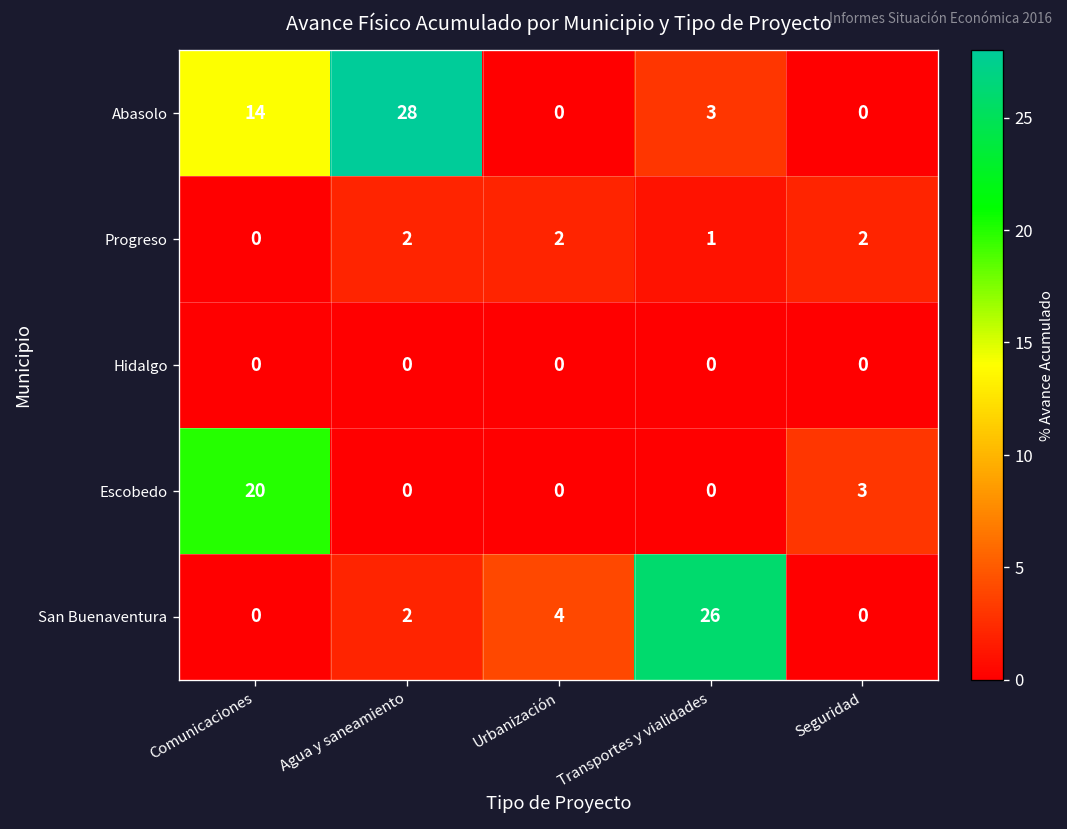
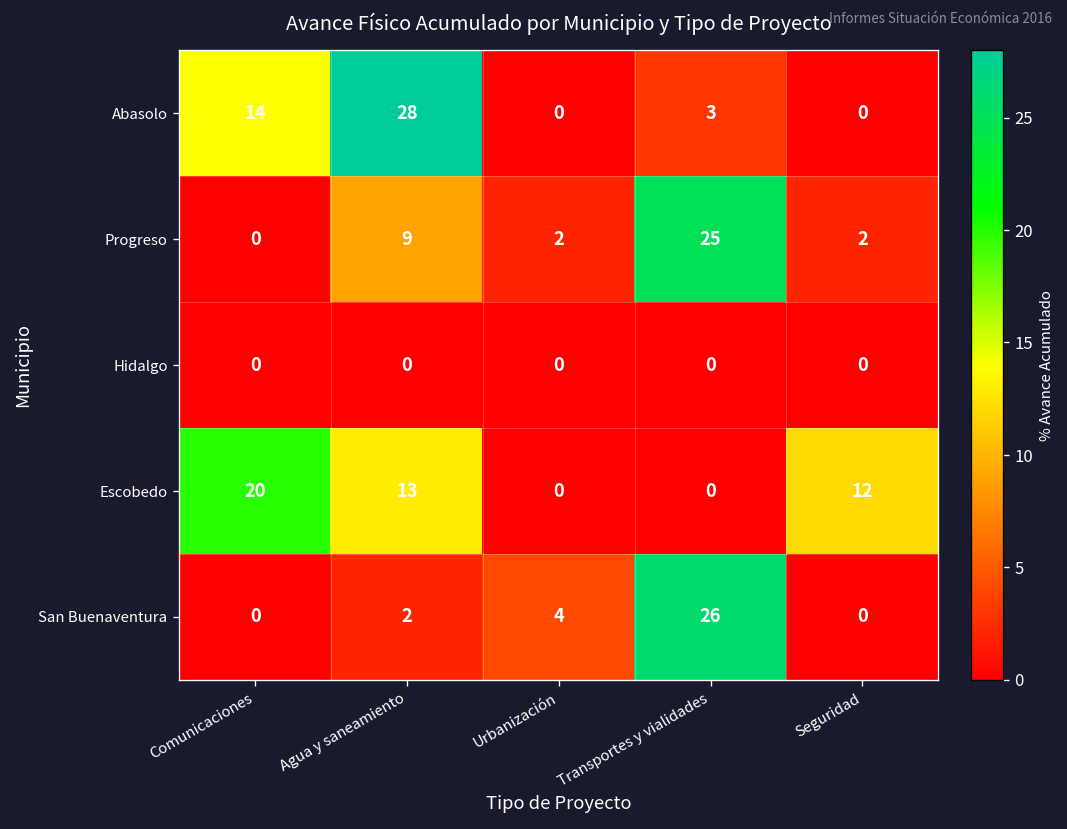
Progreso, Agua y saneamiento: 2 -> 9
Progreso, Transportes y vialidades: 1 -> 25
Escobedo, Agua y saneamiento: 0 -> 13
Escobedo, Seguridad: 3 -> 12
